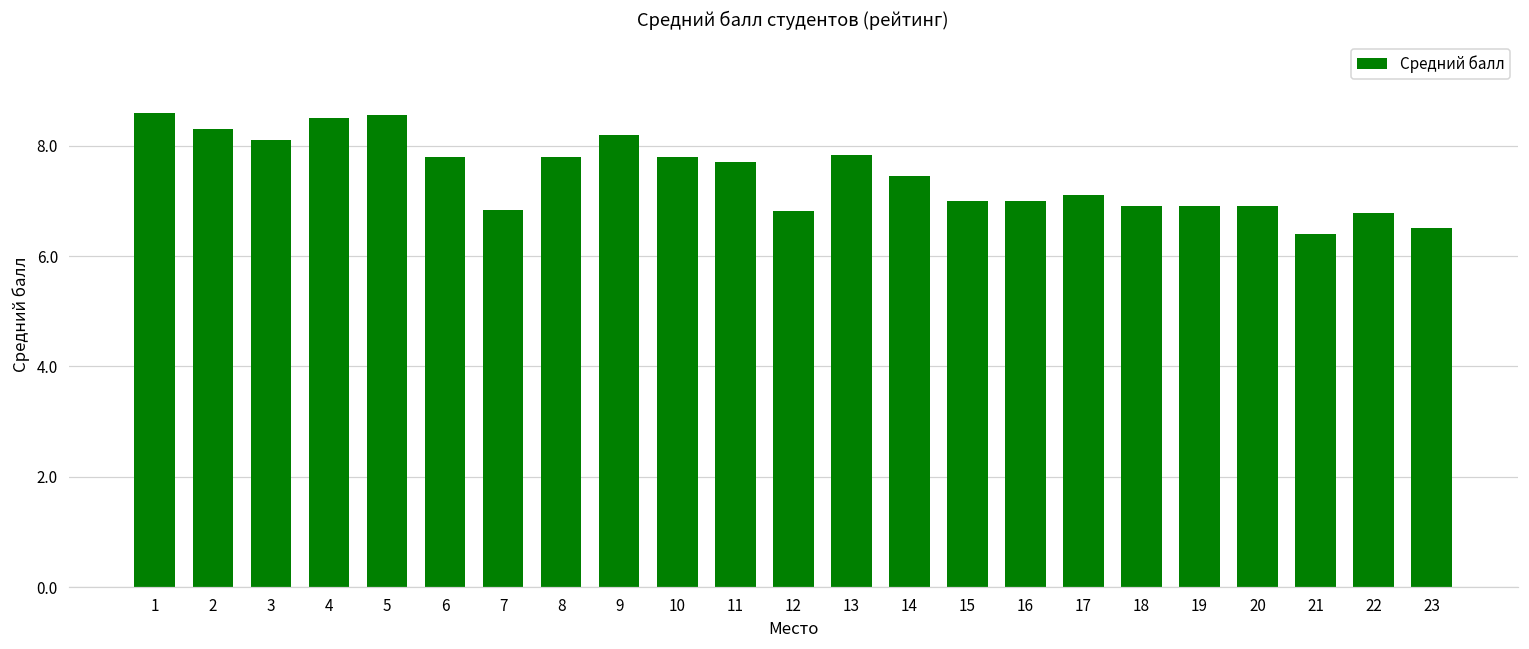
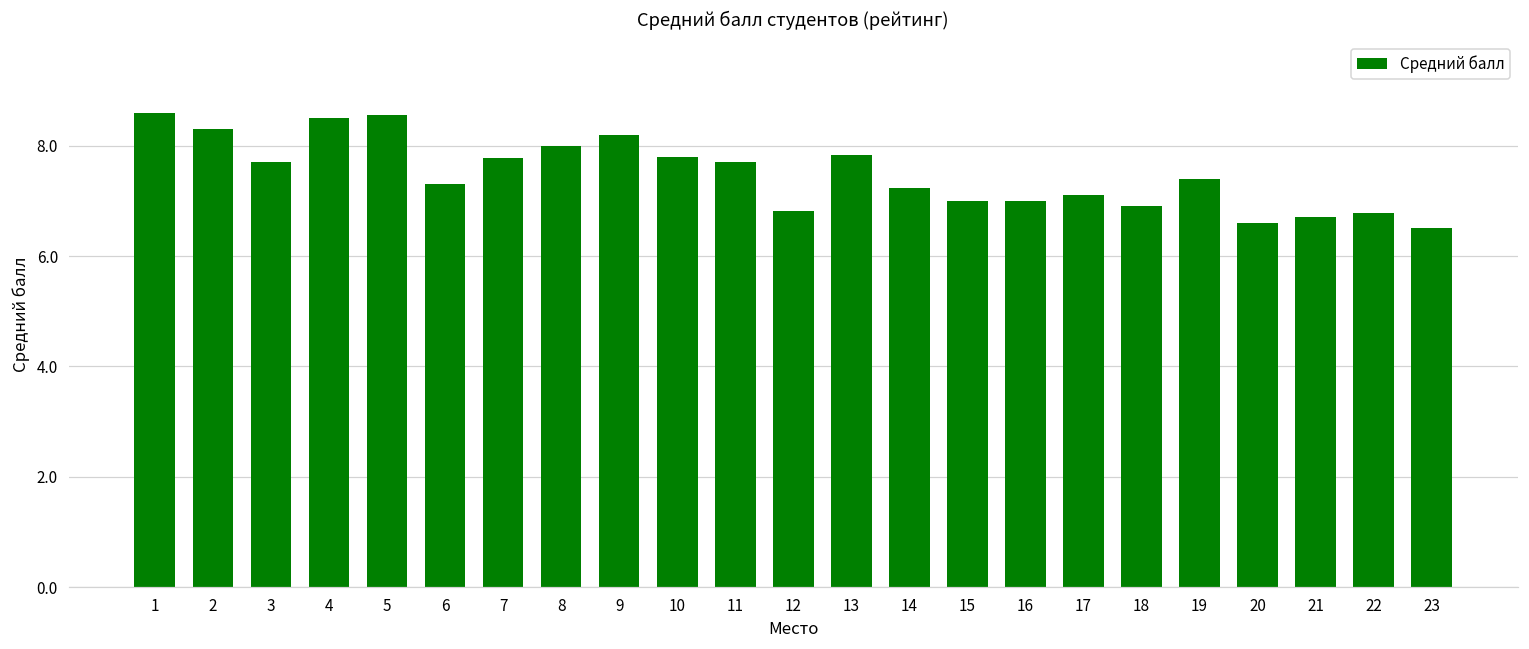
3: 8.1 -> 7.7
6: 7.8 -> 7.3
7: 6.8 -> 7.8
8: 7.8 -> 8.0
14: 7.4 -> 7.2
19: 6.9 -> 7.4
20: 6.9 -> 6.6
21: 6.4 -> 6.7
